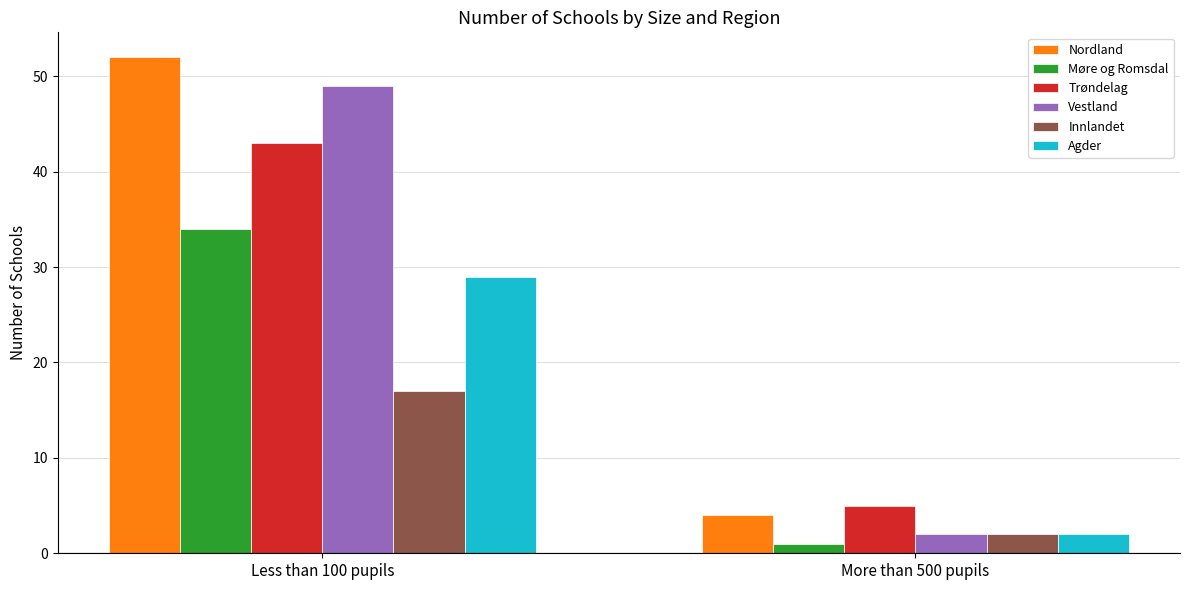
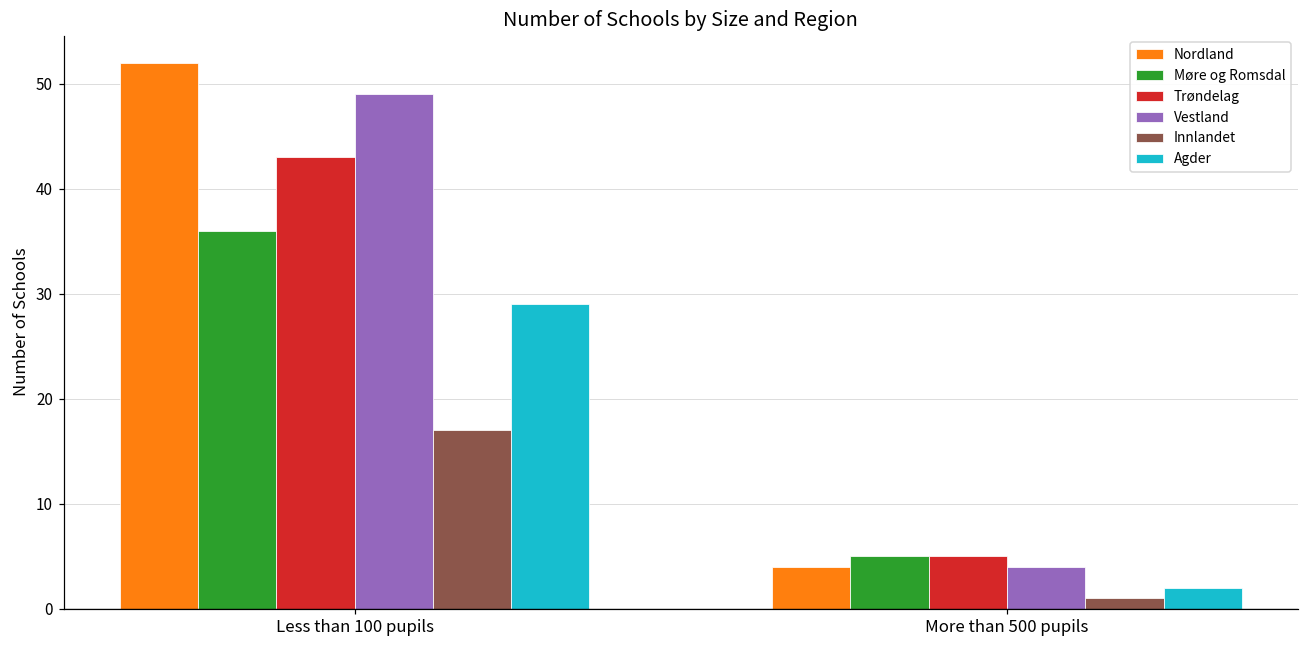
Møre og Romsdal, Less than 100 pupils: 34 -> 36
Møre og Romsdal, More than 500 pupils: 1 -> 5
Vestland, More than 500 pupils: 2 -> 4
Innlandet, More than 500 pupils: 2 -> 1
